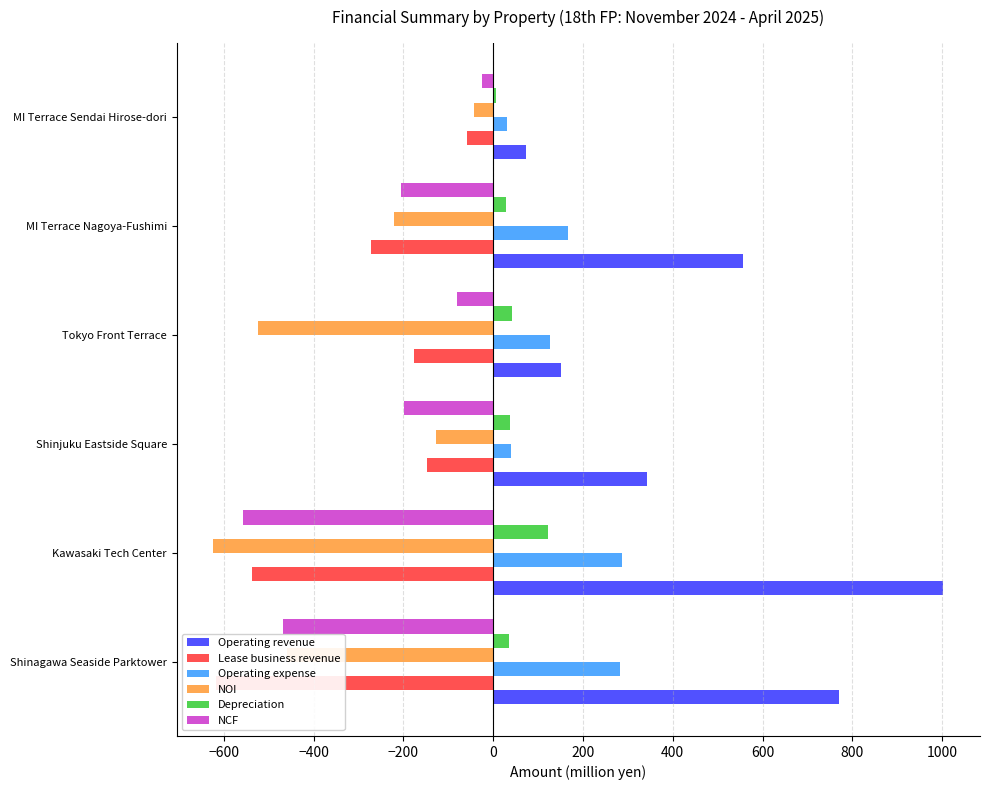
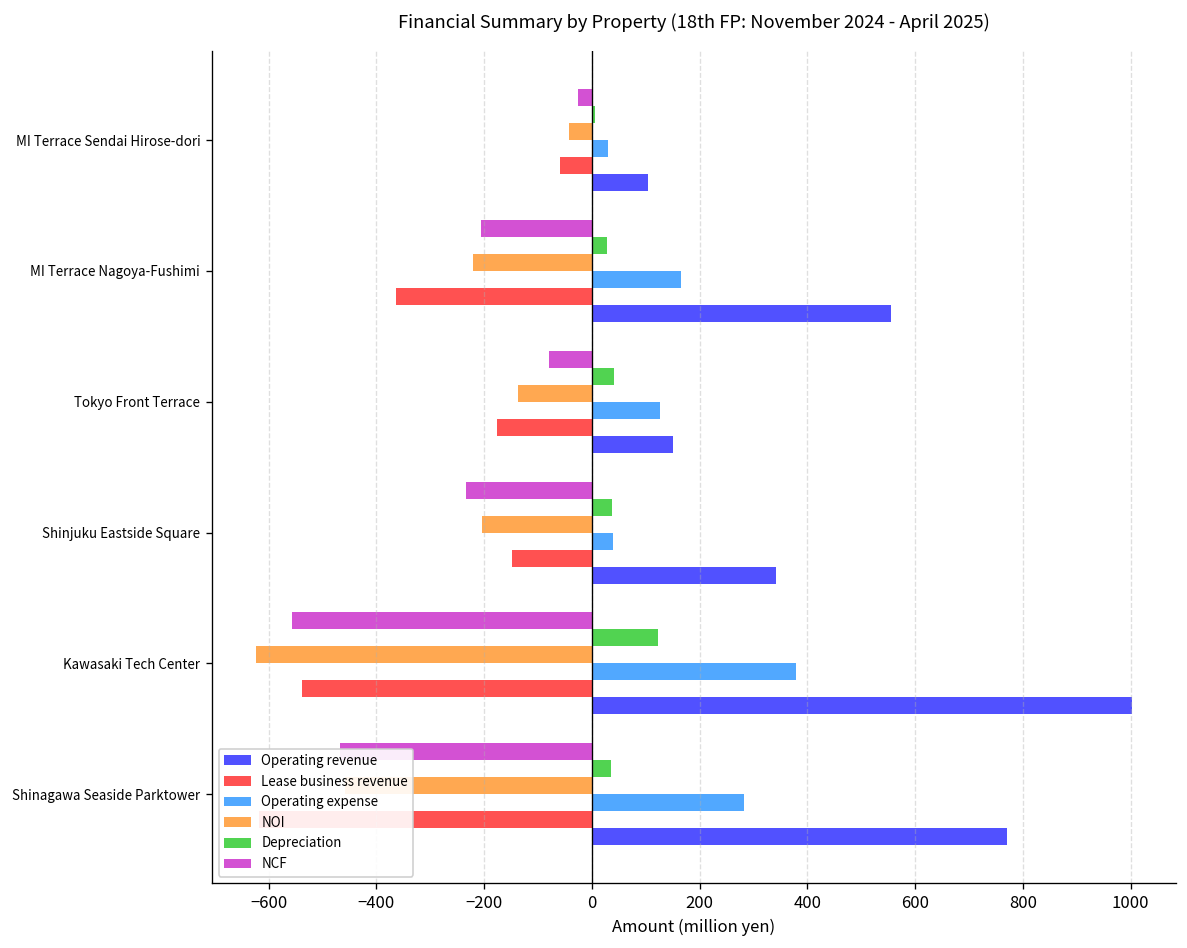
Operating revenue, MI Terrace Sendai Hirose-dori: 70 -> 110
Lease business revenue, MI Terrace Nagoya-Fushimi: -270 -> -360
NOI, Tokyo Front Terrace: -520 -> -140
NCF, Shinjuku Eastside Square: -200 -> -230
NOI, Shinjuku Eastside Square: -130 -> -200
Operating expense, Kawasaki Tech Center: 290 -> 380
